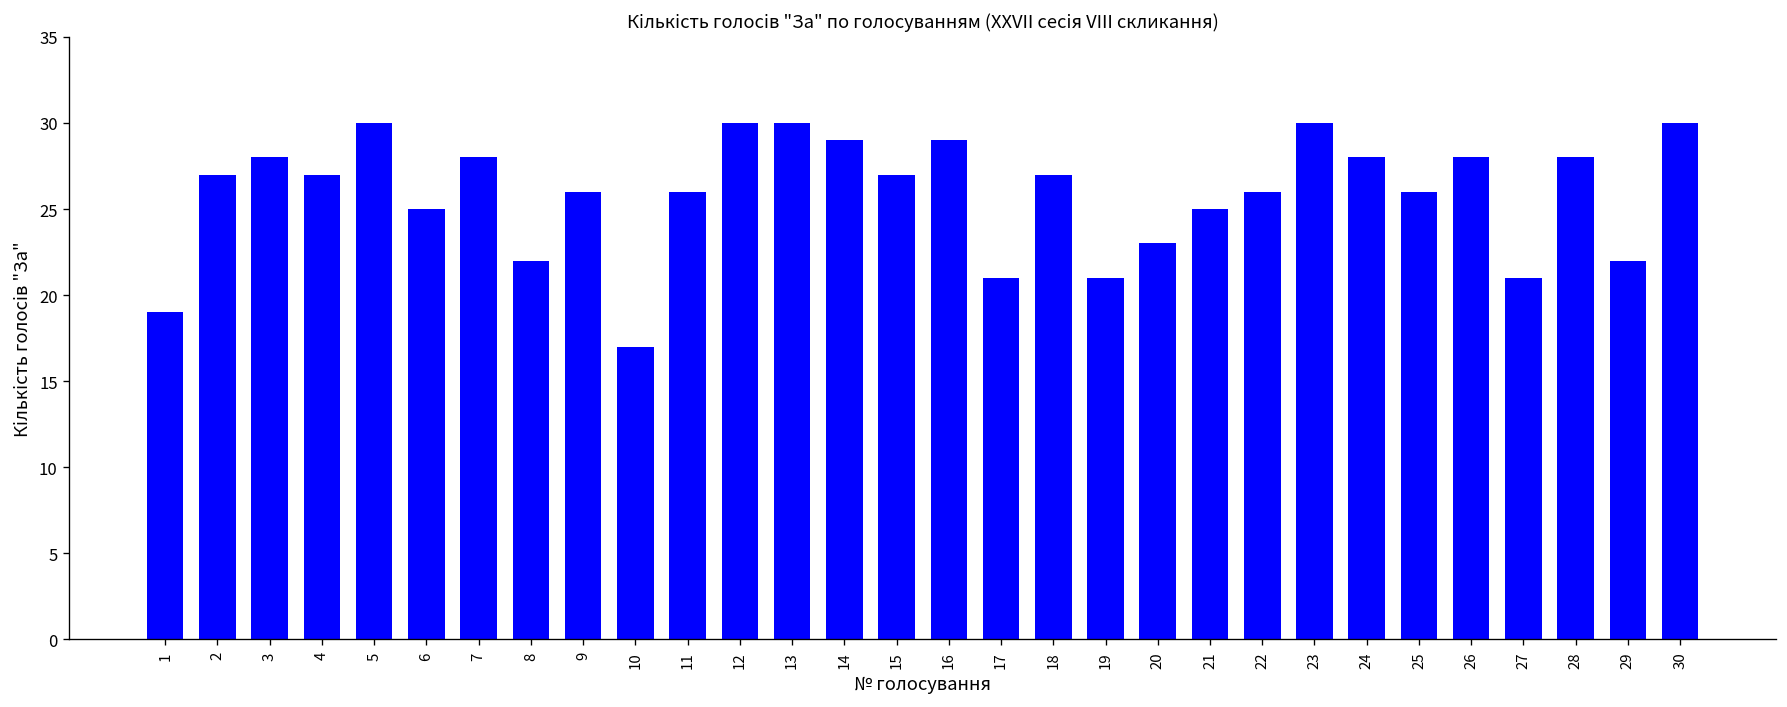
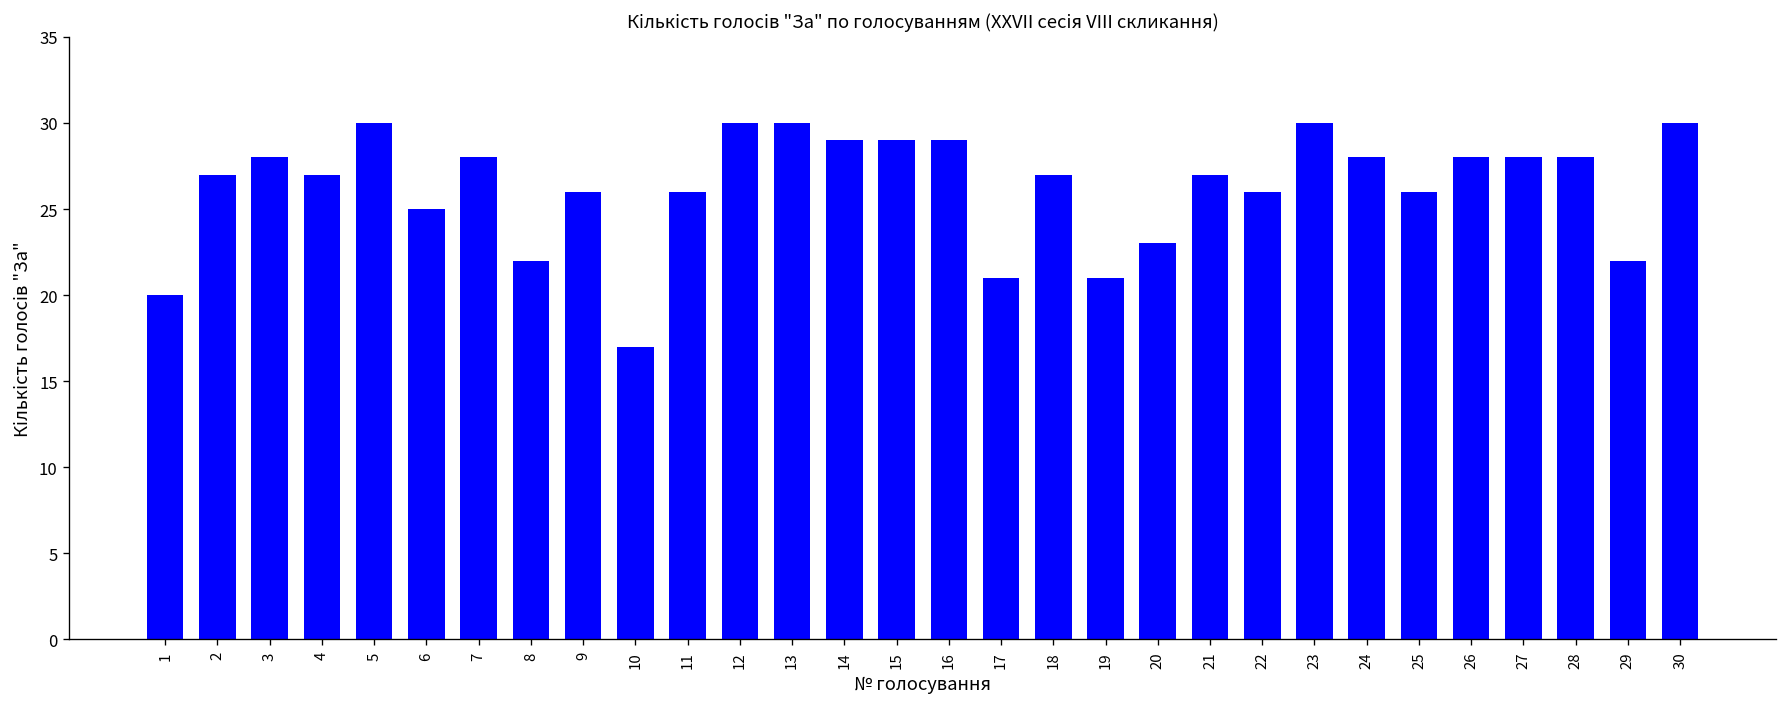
1: 19 -> 20
15: 27 -> 29
21: 25 -> 27
27: 21 -> 28
